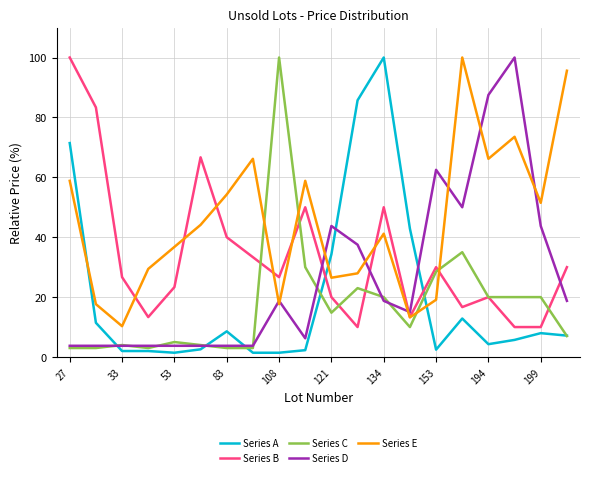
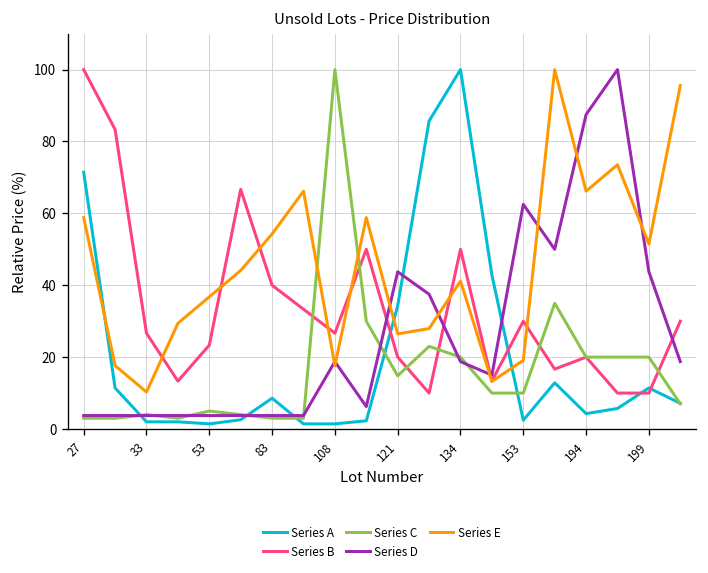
Series C, 153: 28 -> 10
Series A, 199: 8 -> 11
